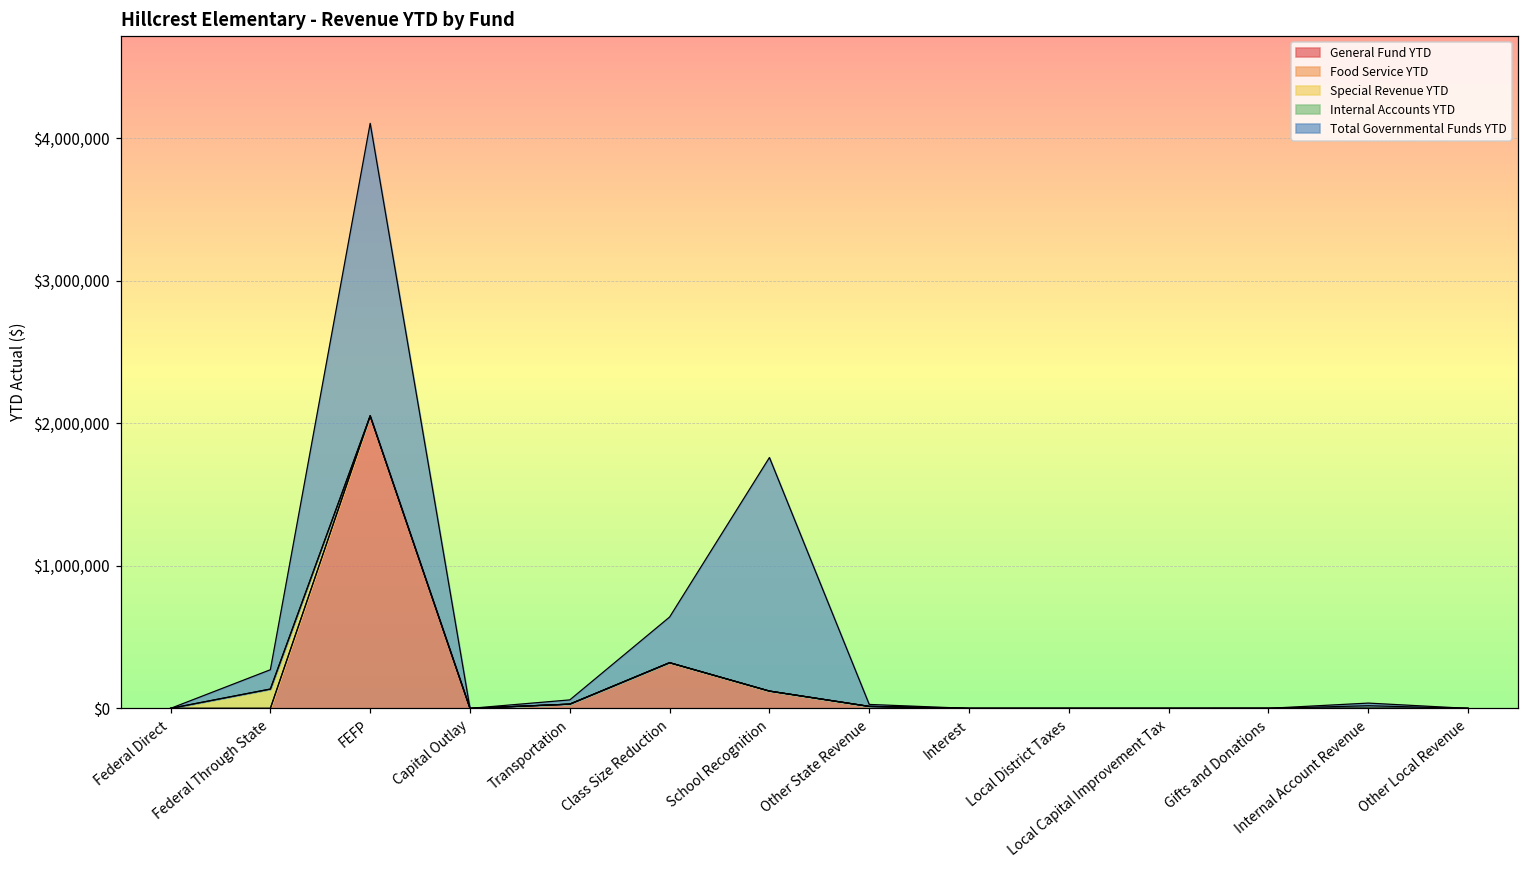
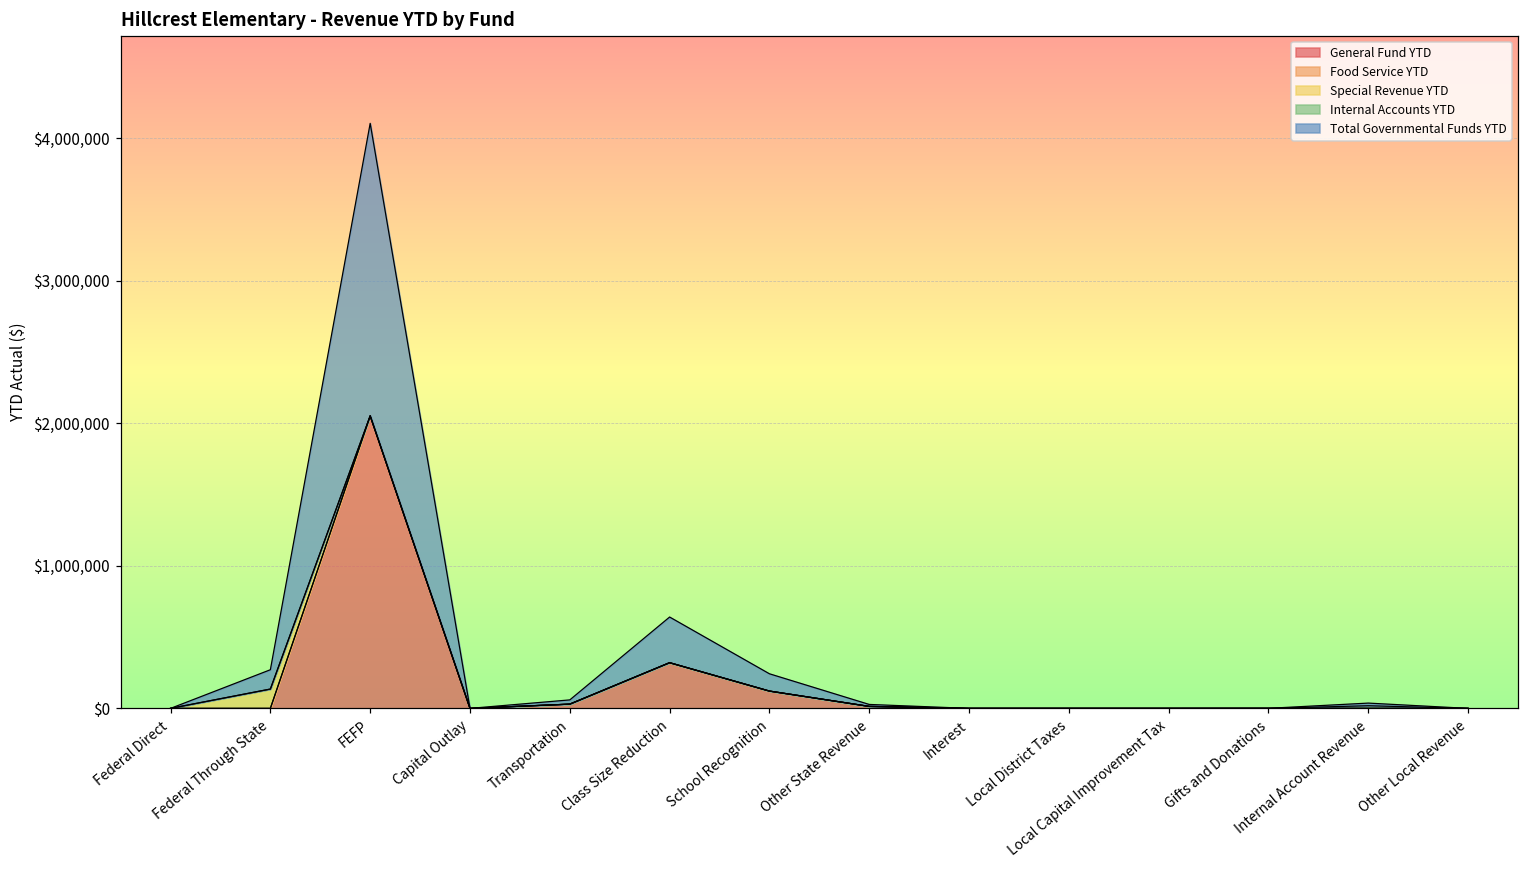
Total Governmental Funds YTD, School Recognition: $1,640,000 -> $120,000
